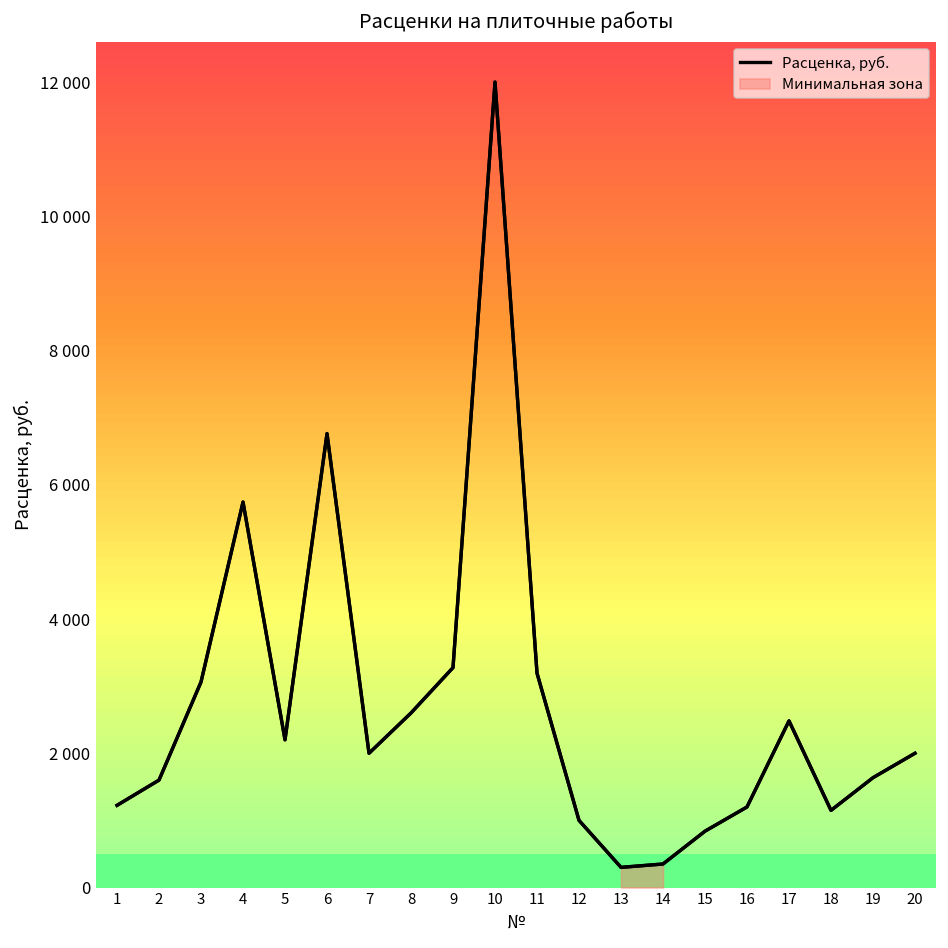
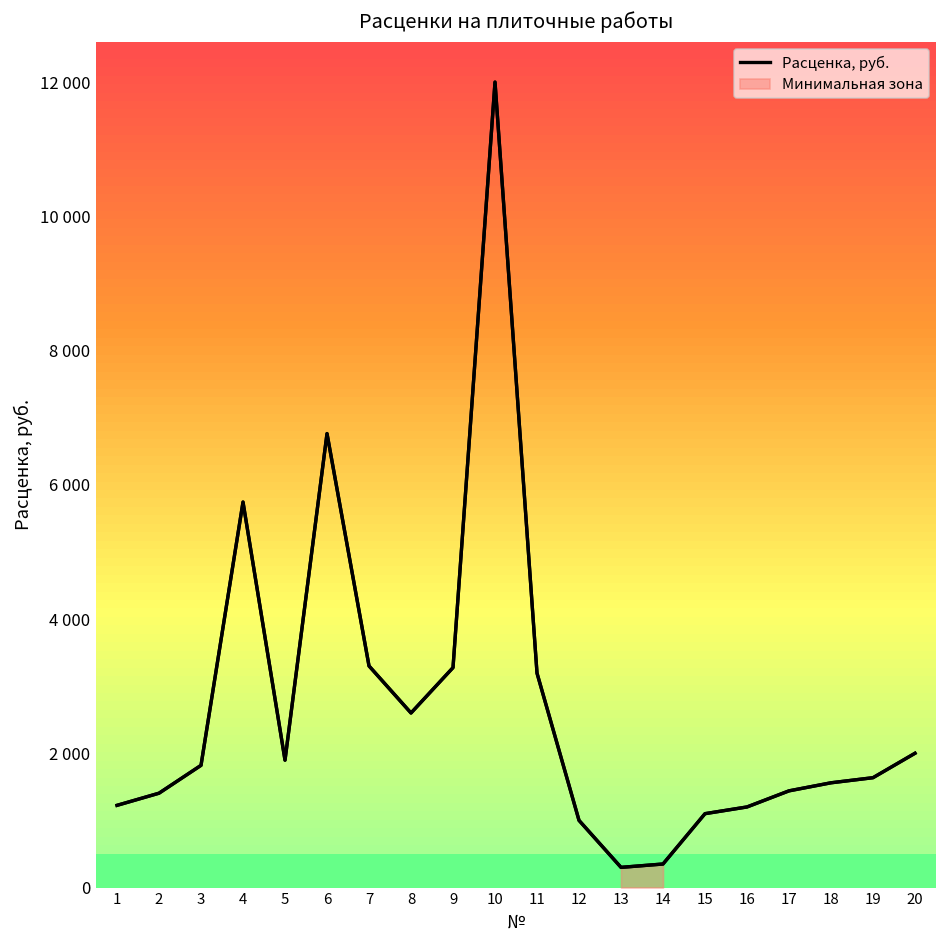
Расценка, руб., 2: 1600 -> 1400
Расценка, руб., 3: 3100 -> 1800
Расценка, руб., 5: 2200 -> 1900
Расценка, руб., 7: 2000 -> 3300
Расценка, руб., 15: 800 -> 1100
Расценка, руб., 17: 2500 -> 1400
Расценка, руб., 18: 1100 -> 1600
